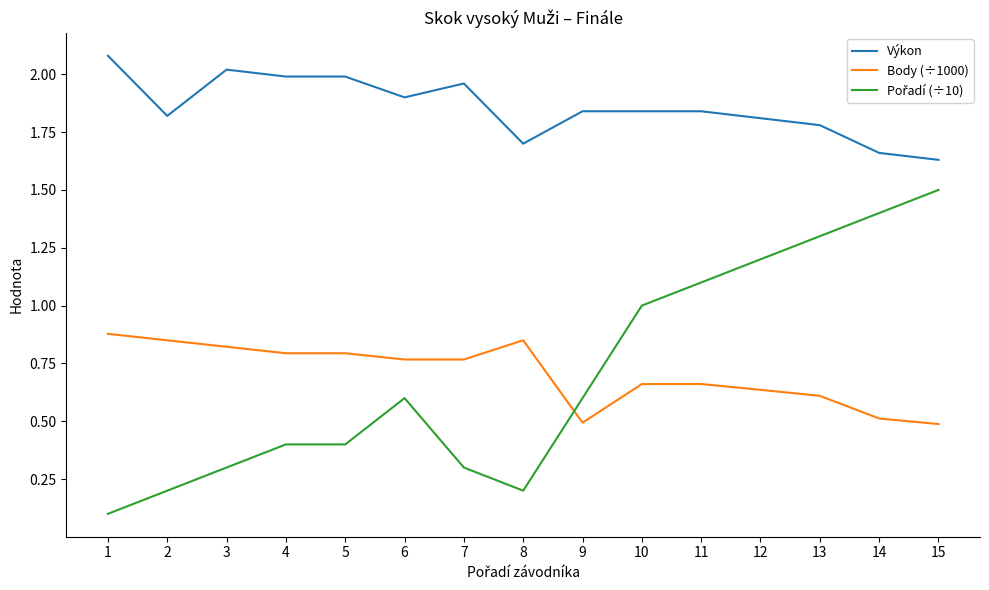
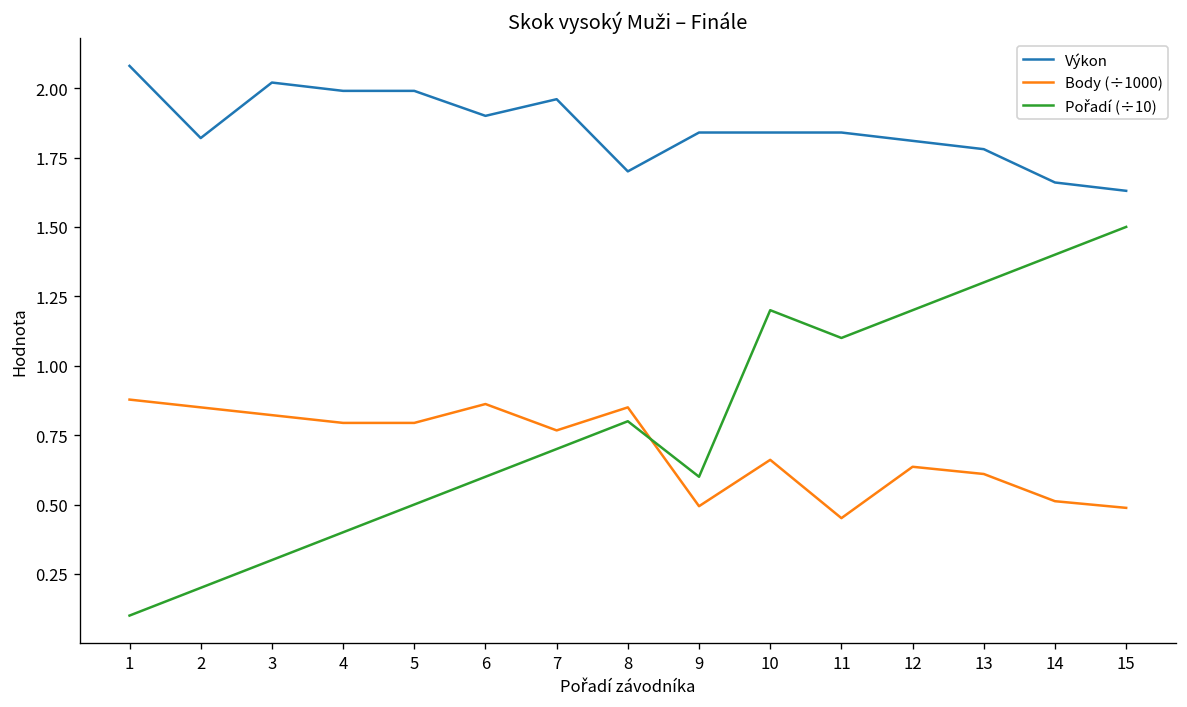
Pořadí (÷10), 5: 0.4 -> 0.5
Body (÷1000), 6: 0.77 -> 0.86
Pořadí (÷10), 7: 0.3 -> 0.7
Pořadí (÷10), 8: 0.2 -> 0.8
Pořadí (÷10), 10: 1.0 -> 1.2
Body (÷1000), 11: 0.66 -> 0.45
